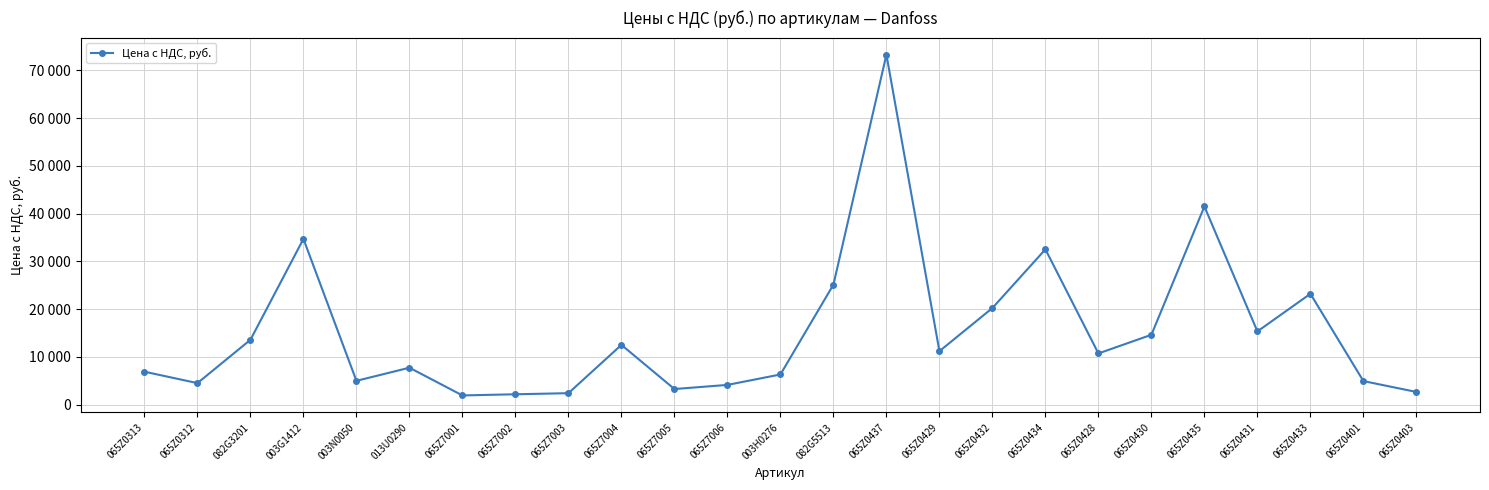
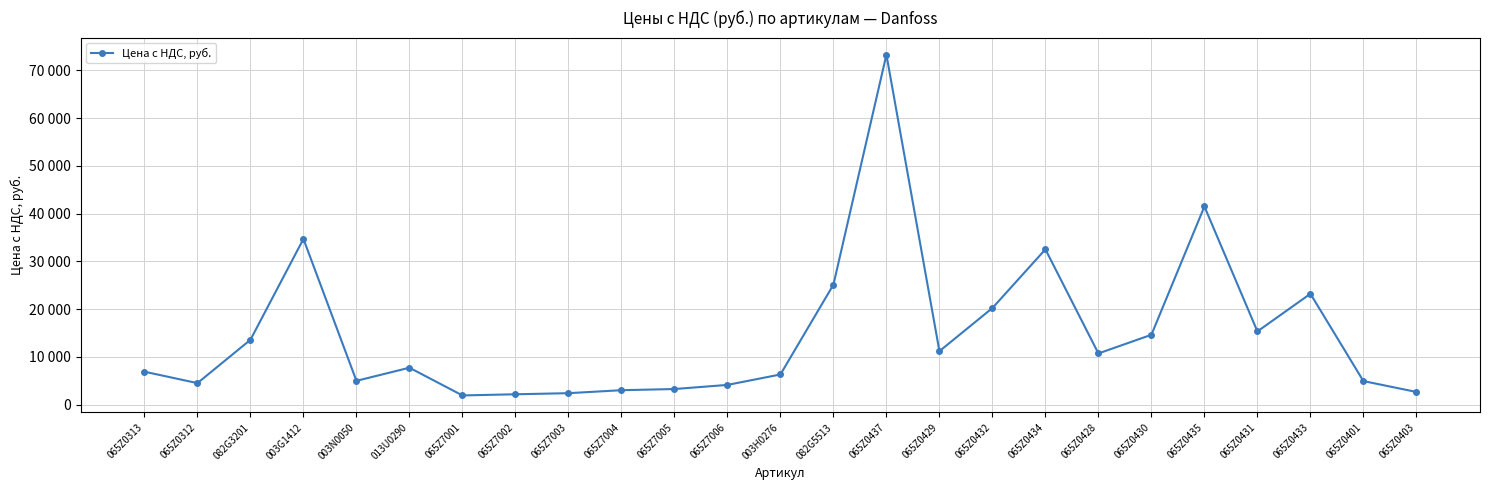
065Z7004: 13000 -> 3000
